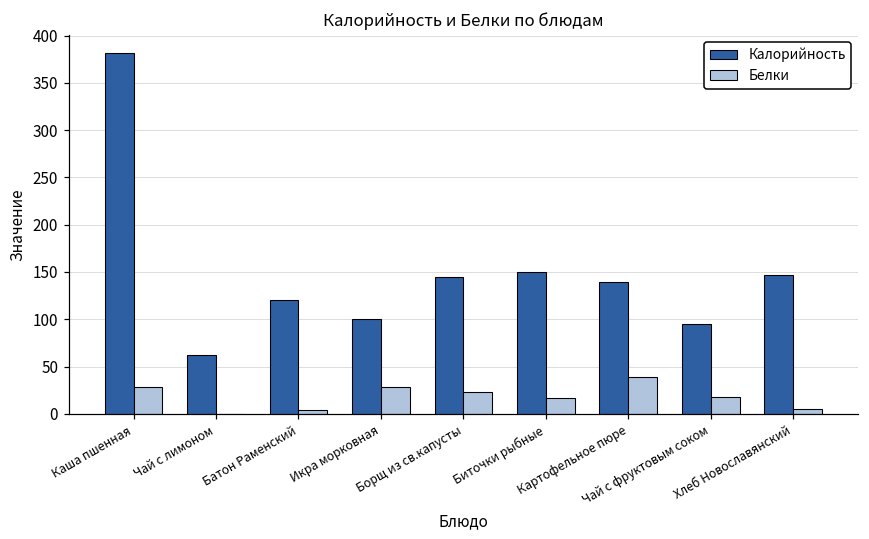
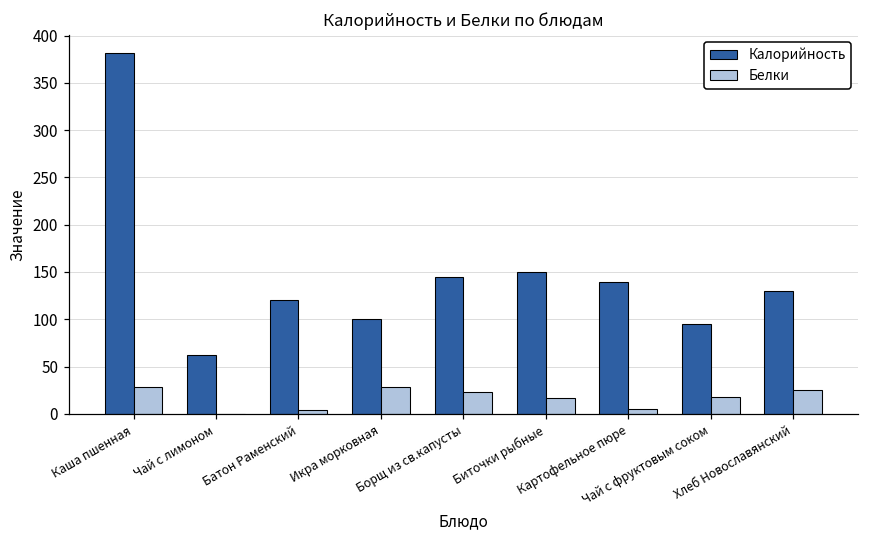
Белки, Картофельное пюре: 40 -> 10
Калорийность, Хлеб Новославянский: 150 -> 130
Белки, Хлеб Новославянский: 10 -> 30
